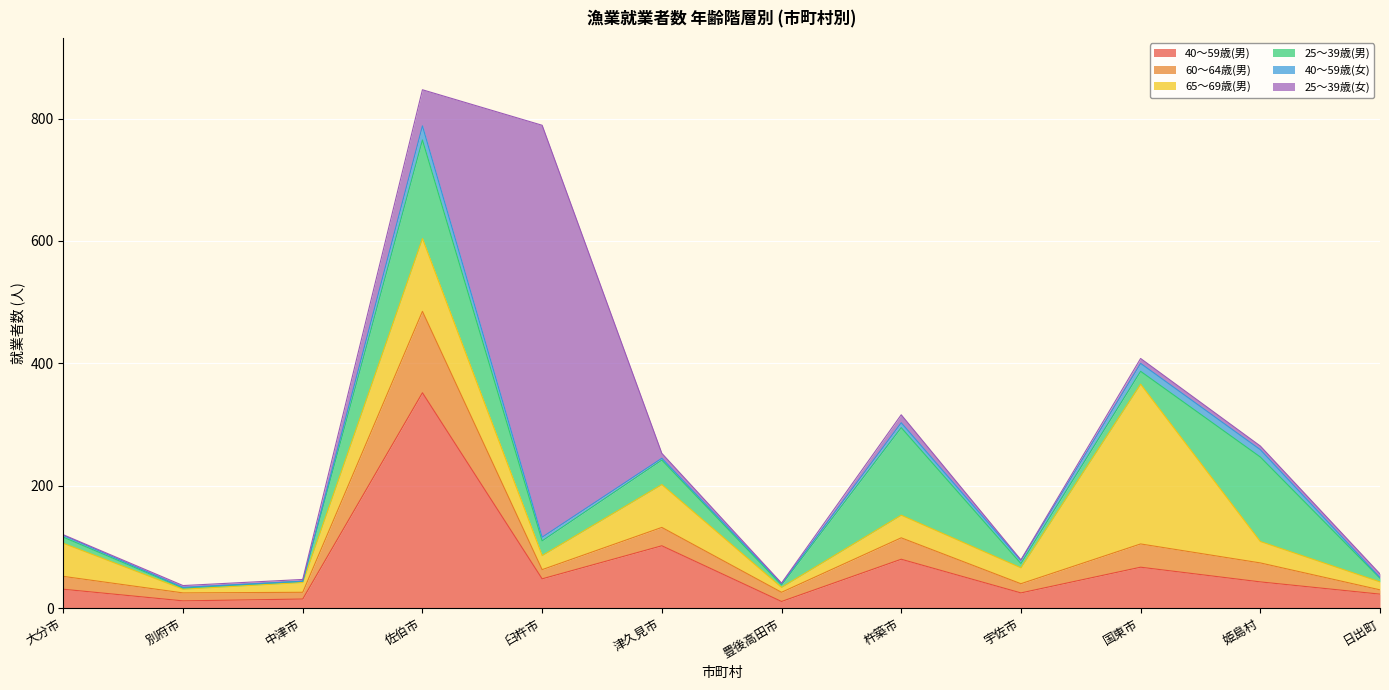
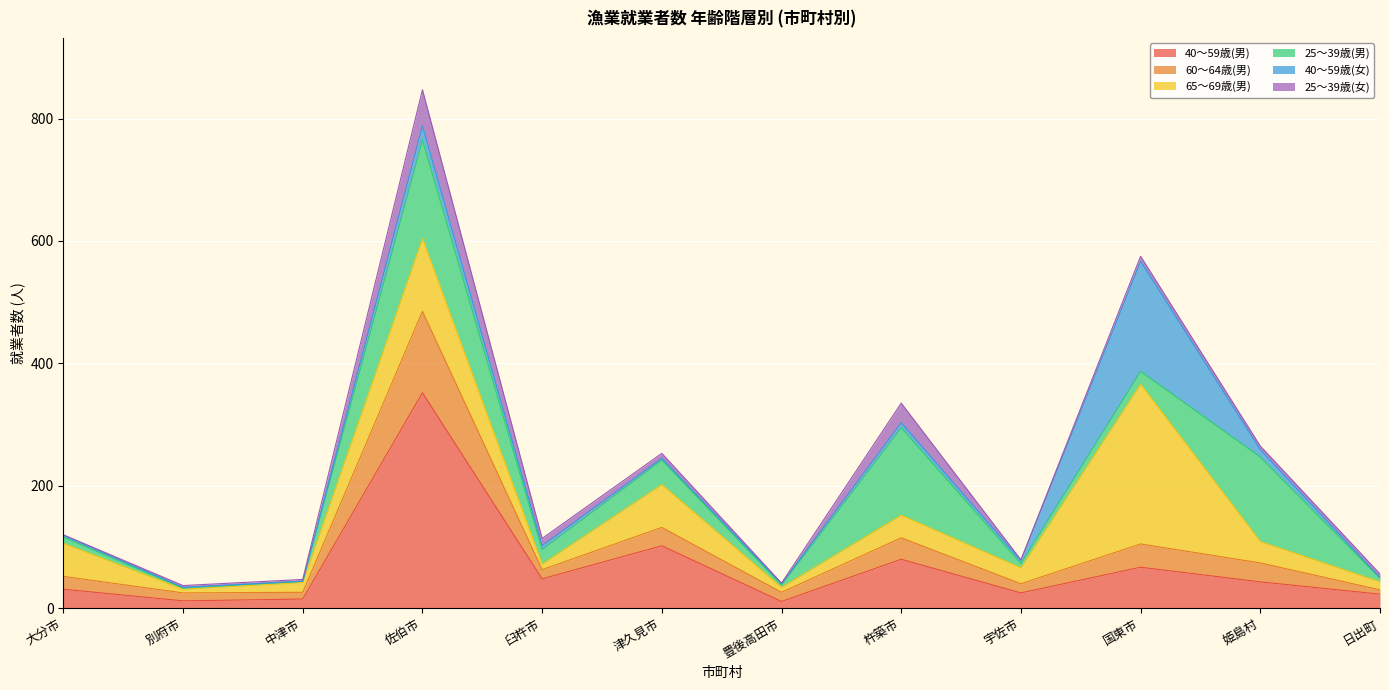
65～69歳(男), 臼杵市: 20 -> 10
25～39歳(女), 臼杵市: 670 -> 10
25～39歳(女), 杵築市: 10 -> 30
40～59歳(女), 国東市: 10 -> 180
